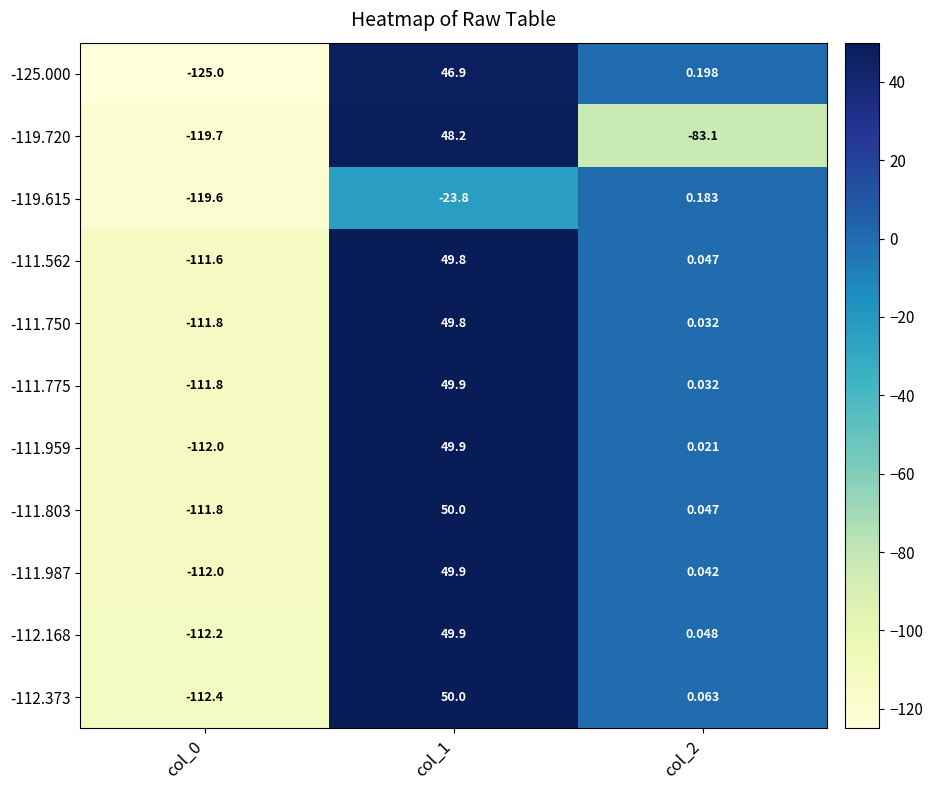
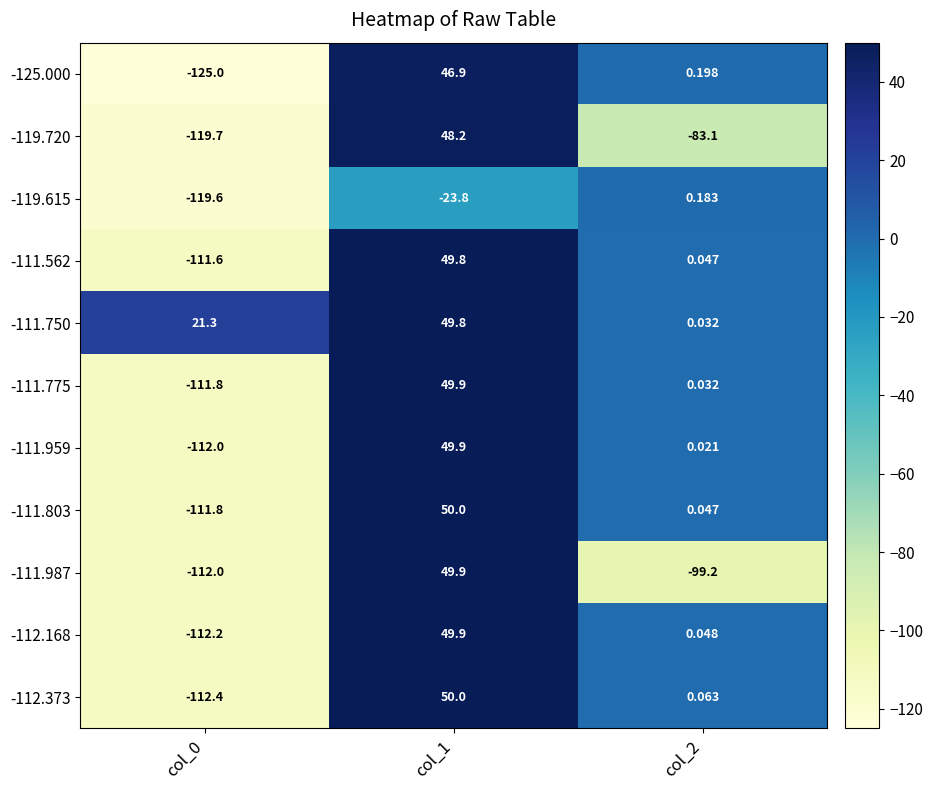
-111.750, col_0: -111.8 -> 21.3
-111.987, col_2: 0.042 -> -99.2
